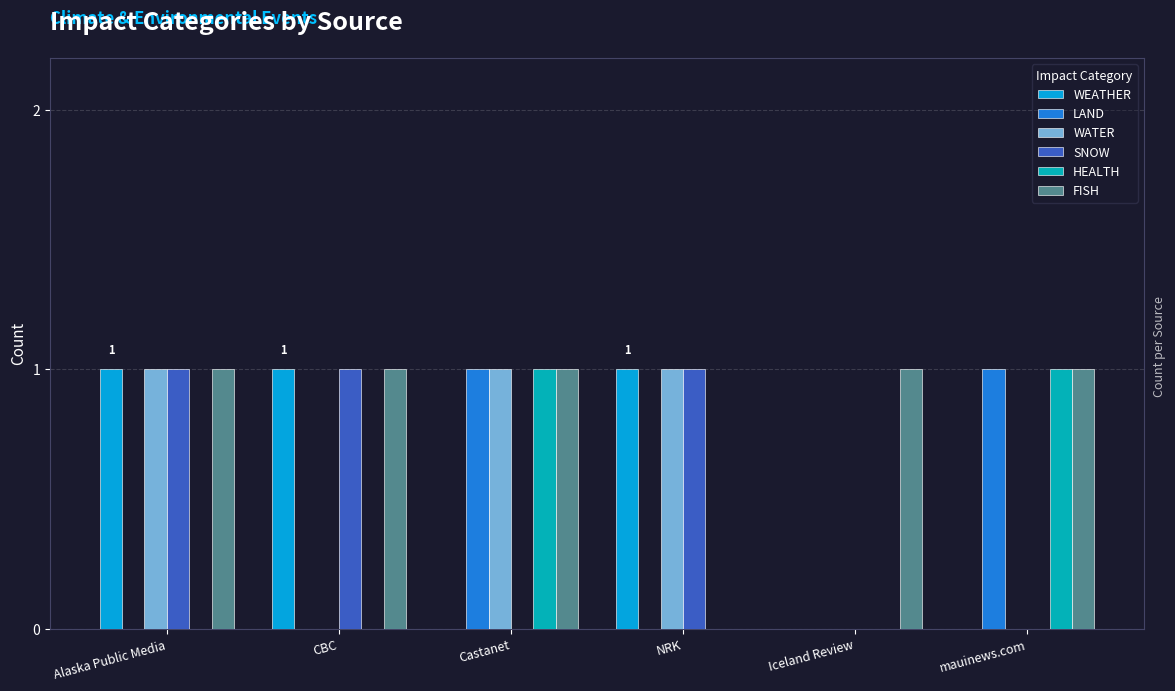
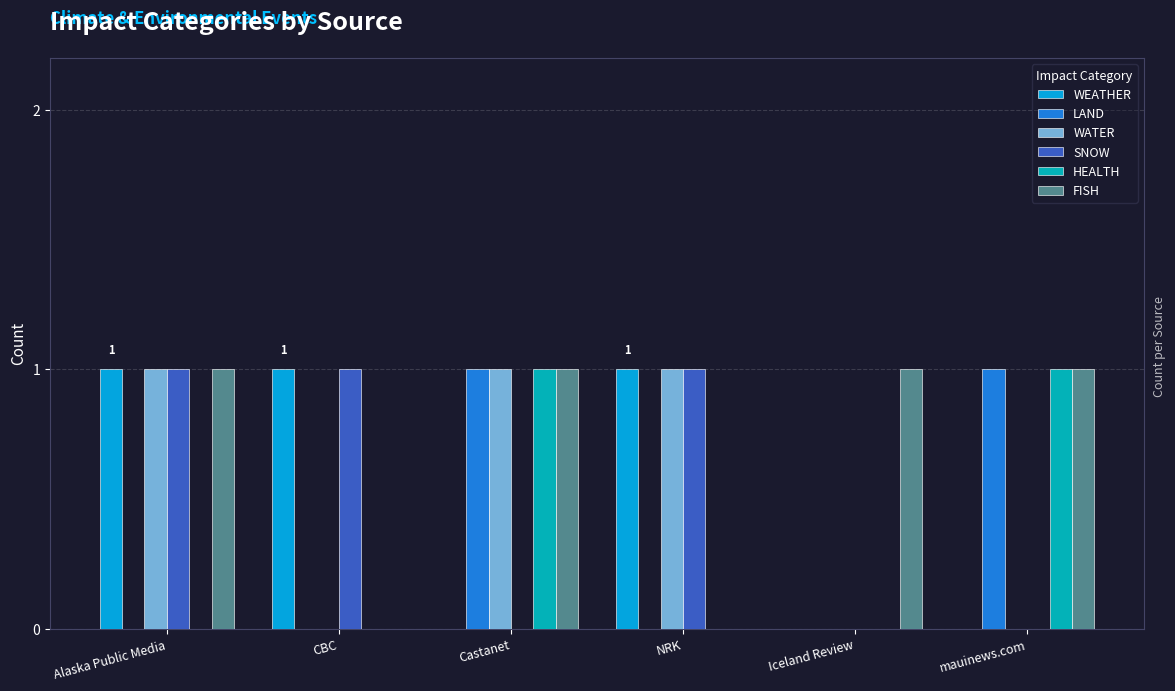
FISH, CBC: 1 -> 0
